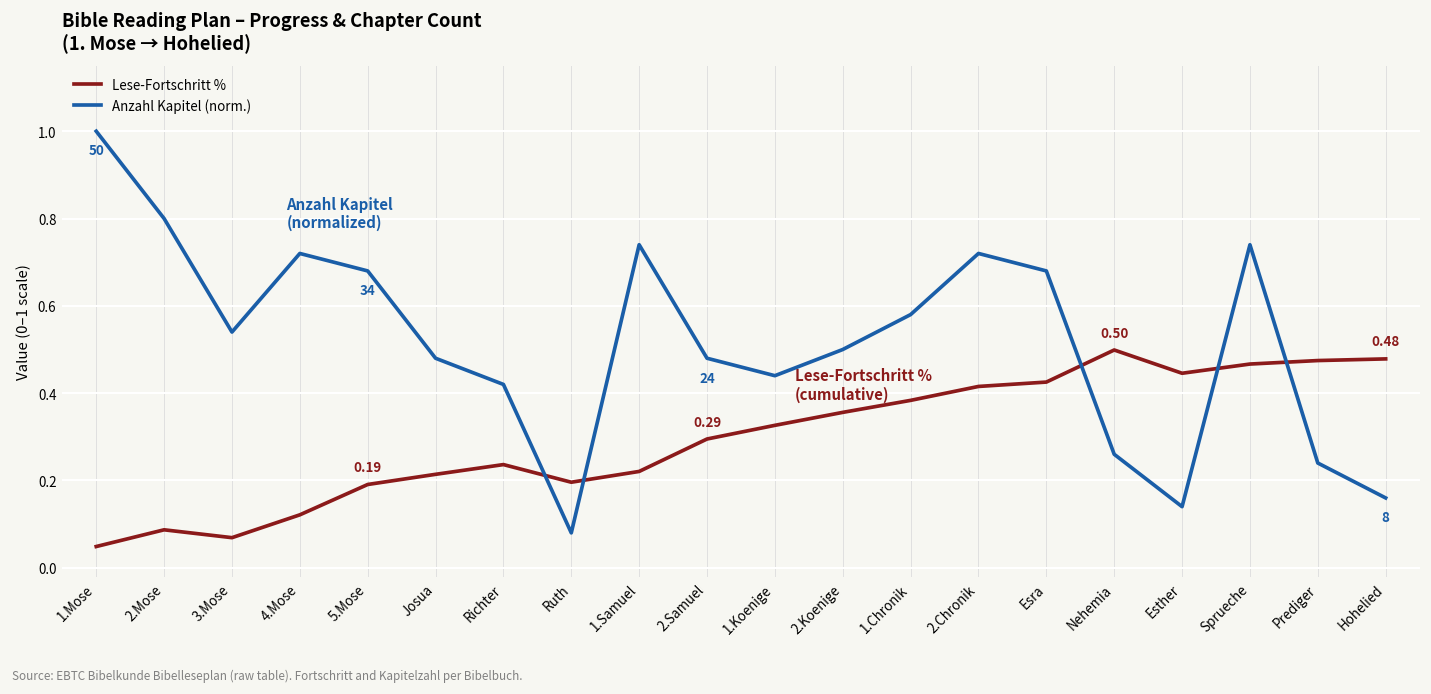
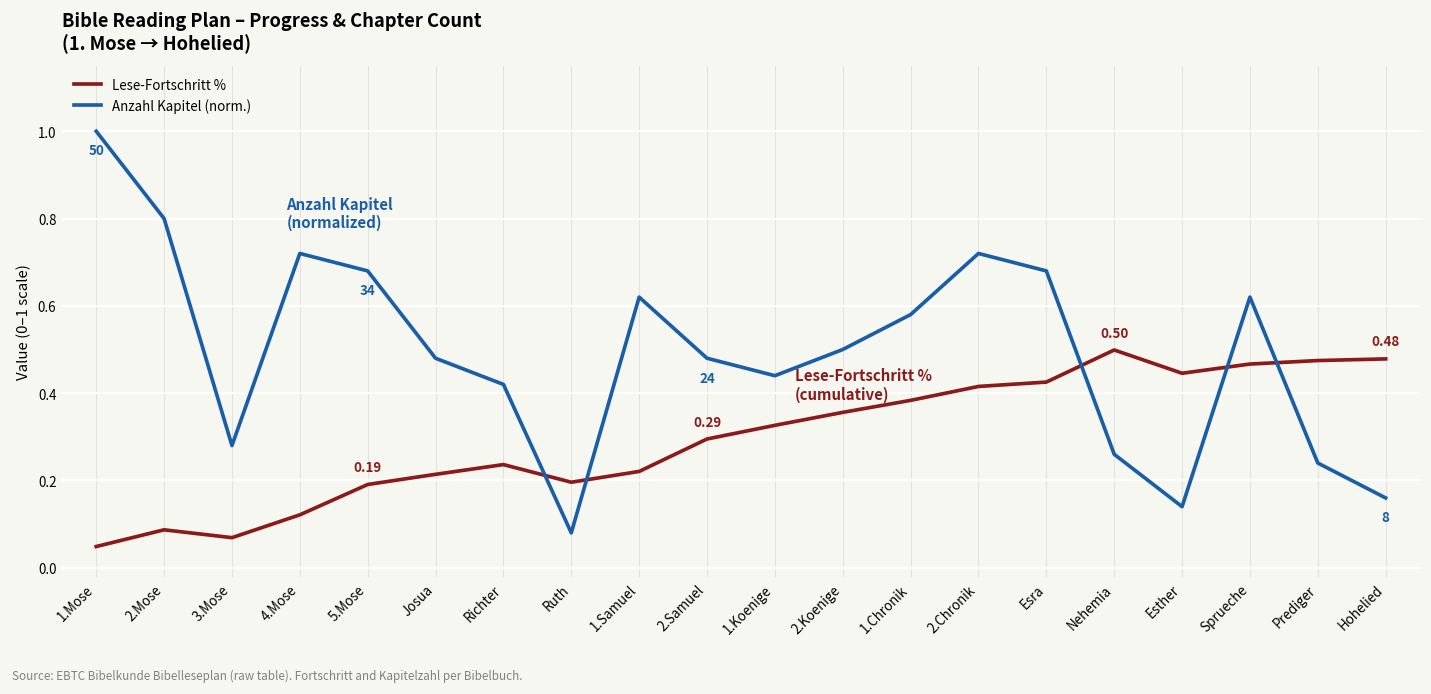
Anzahl Kapitel (norm.), 3.Mose: 0.54 -> 0.28
Anzahl Kapitel (norm.), 1.Samuel: 0.74 -> 0.62
Anzahl Kapitel (norm.), Sprueche: 0.74 -> 0.62
